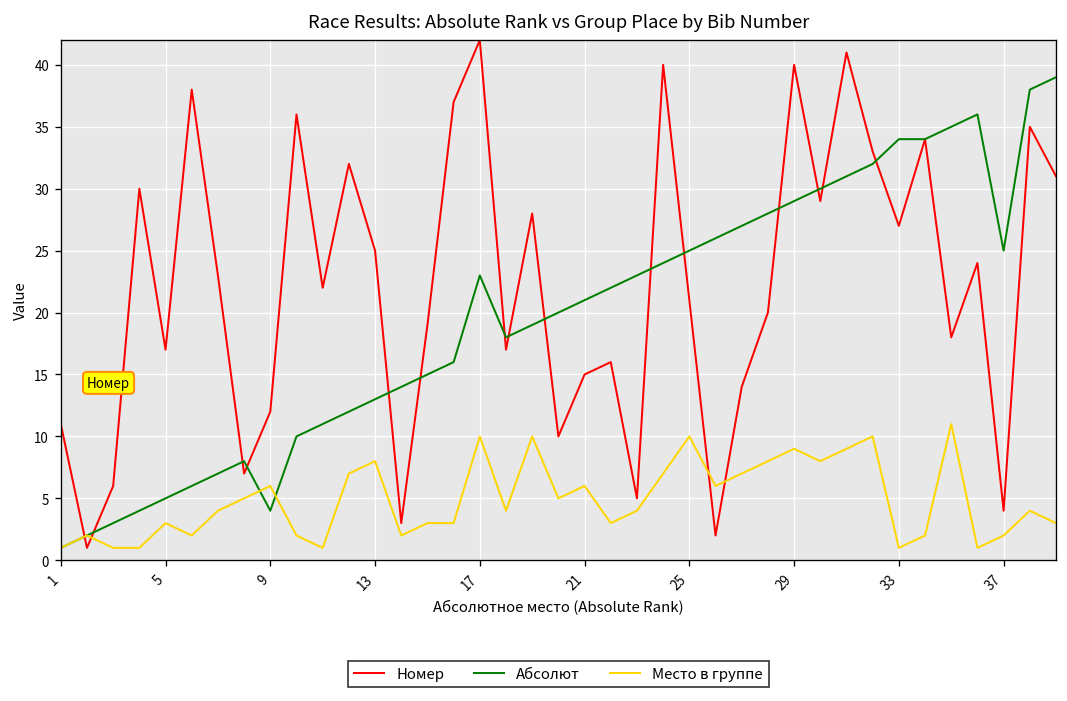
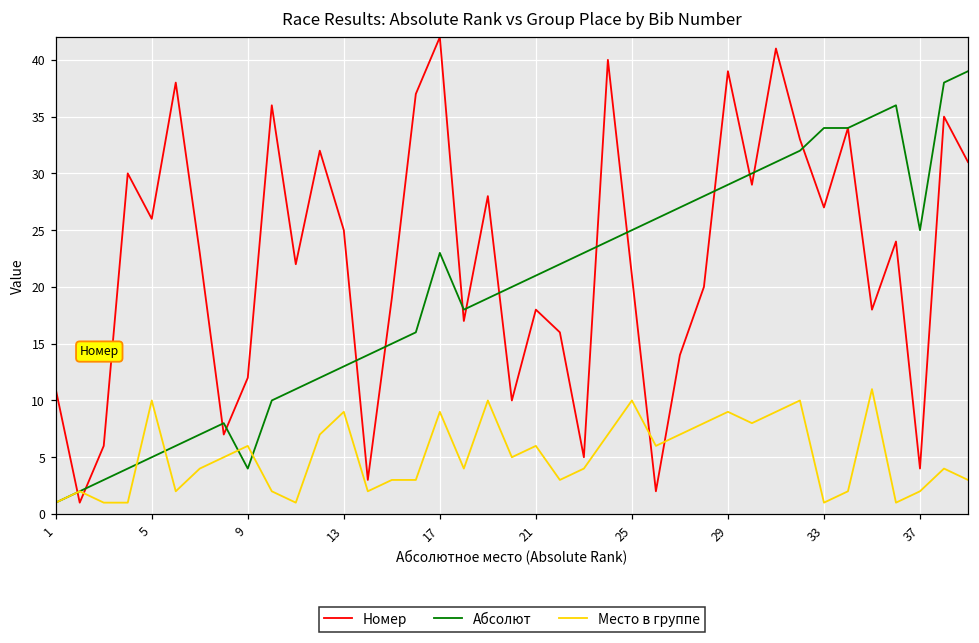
Номер, 5: 17 -> 26
Место в группе, 5: 3 -> 10
Место в группе, 13: 8 -> 9
Место в группе, 17: 10 -> 9
Номер, 21: 15 -> 18
Номер, 29: 40 -> 39
